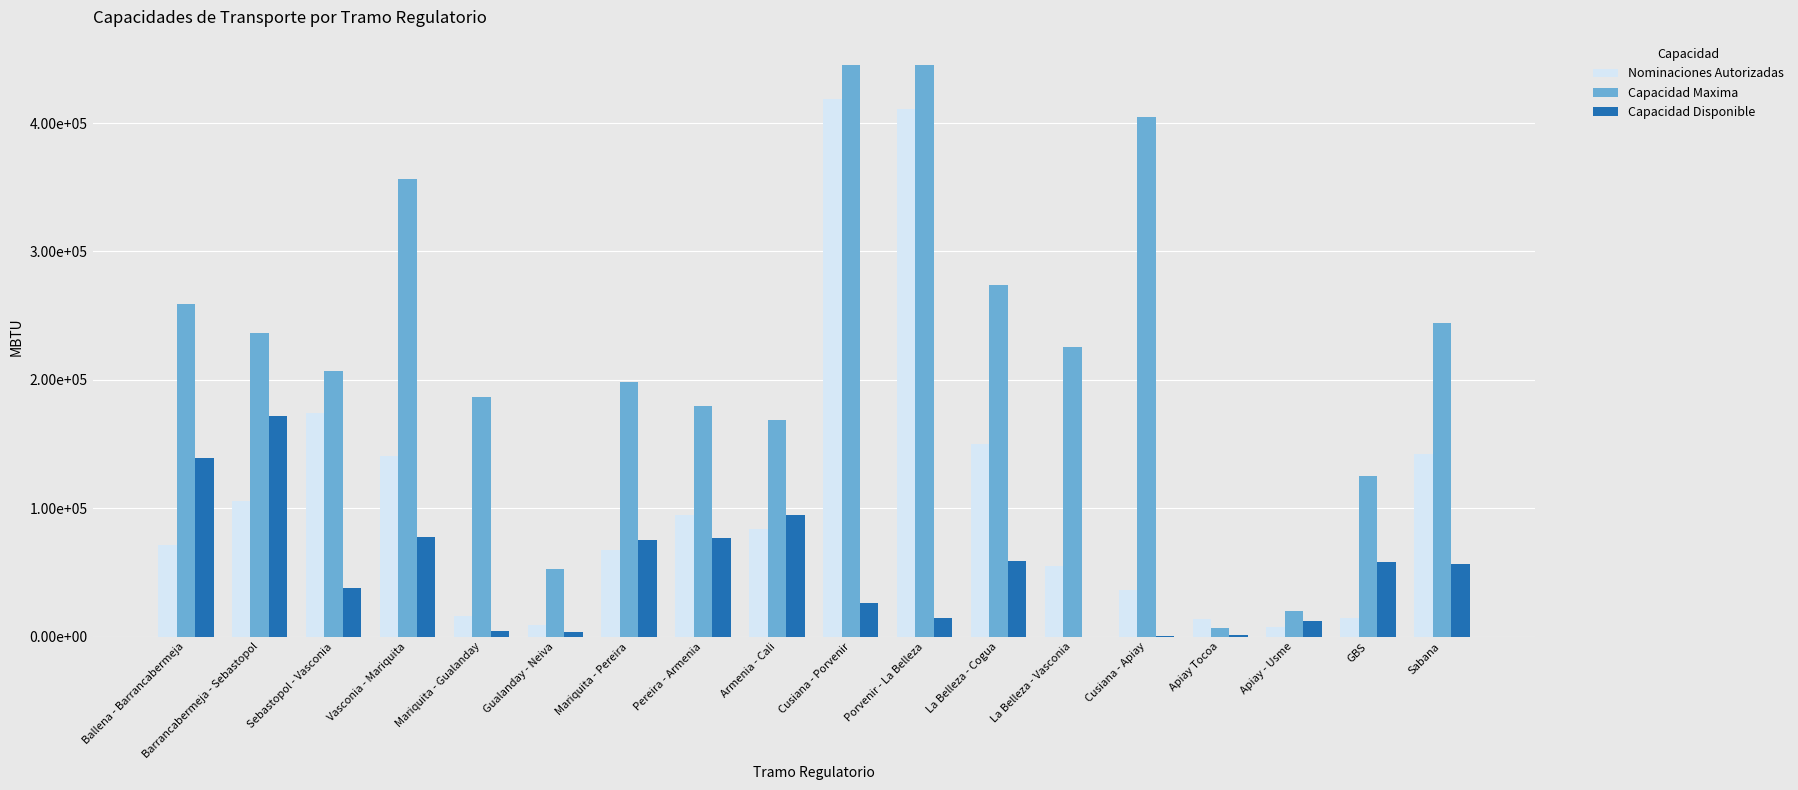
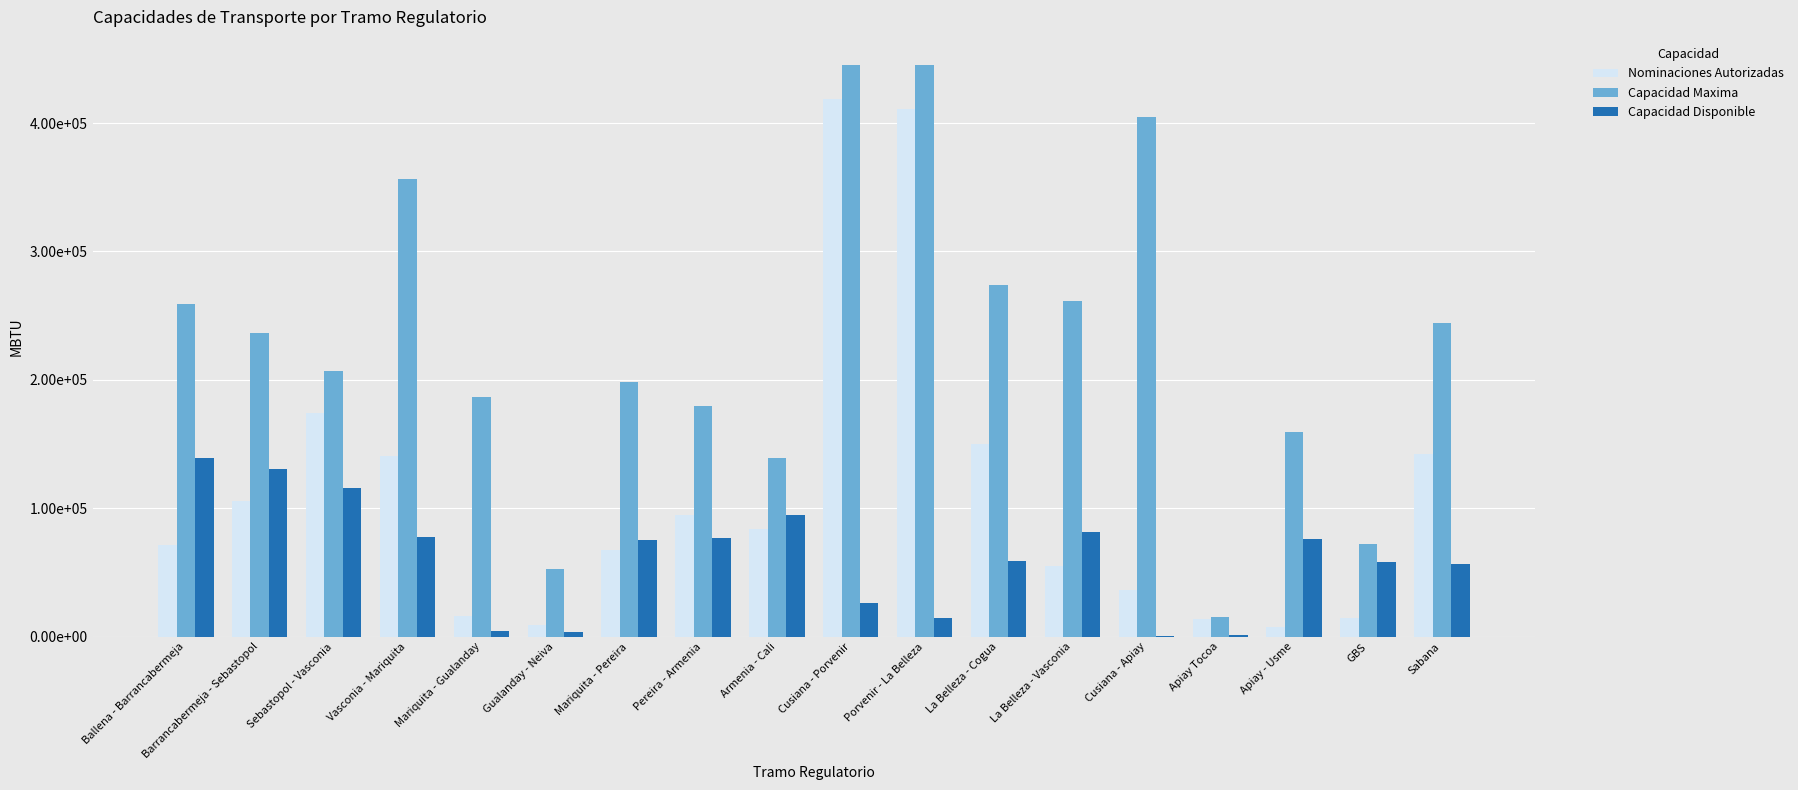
Capacidad Disponible, Barrancabermeja - Sebastopol: 172000 -> 131000
Capacidad Disponible, Sebastopol - Vasconia: 38000 -> 116000
Capacidad Maxima, Armenia - Cali: 168000 -> 139000
Capacidad Maxima, La Belleza - Vasconia: 226000 -> 261000
Capacidad Disponible, La Belleza - Vasconia: 0 -> 81000
Capacidad Maxima, Apiay Tocoa: 7000 -> 15000
Capacidad Maxima, Apiay - Usme: 20000 -> 160000
Capacidad Disponible, Apiay - Usme: 12000 -> 76000
Capacidad Maxima, GBS: 125000 -> 72000
